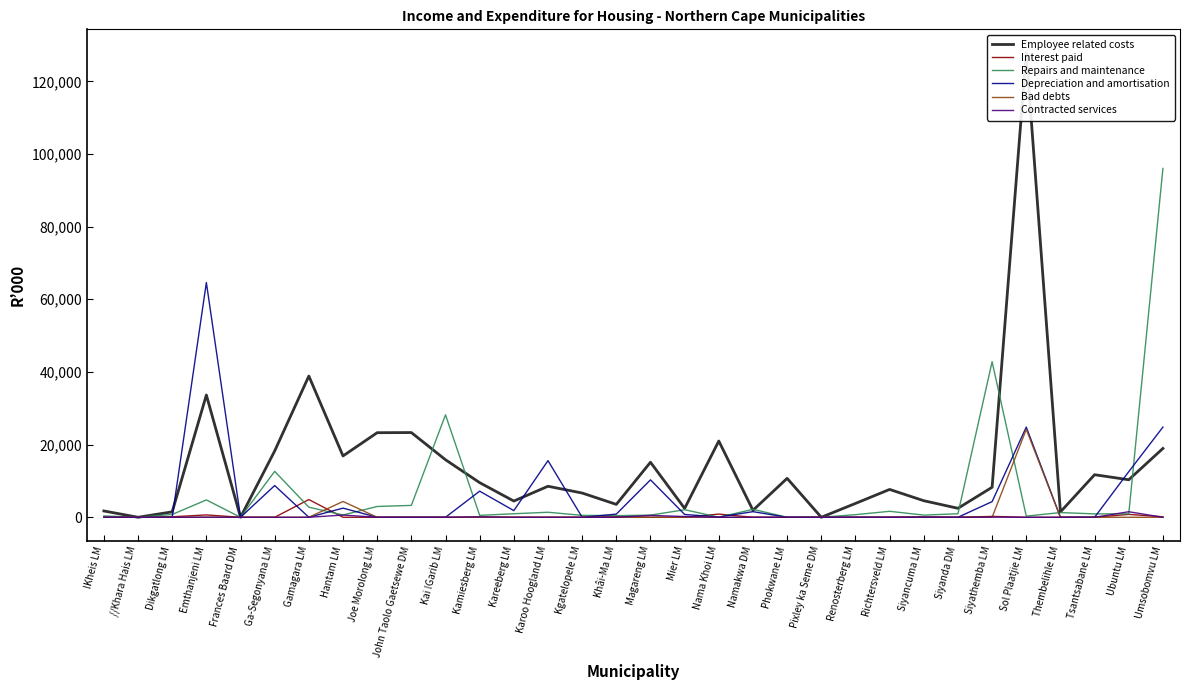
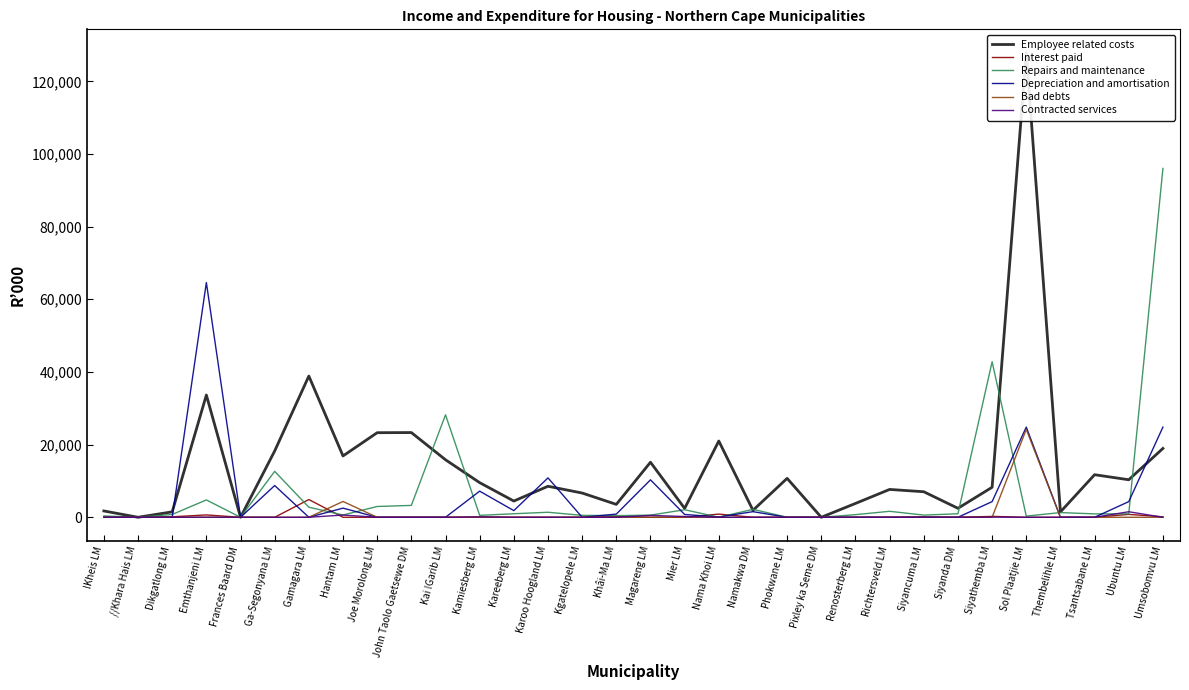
Depreciation and amortisation, Karoo Hoogland LM: 16,000 -> 11,000
Employee related costs, Siyancuma LM: 5,000 -> 7,000
Depreciation and amortisation, Ubuntu LM: 13,000 -> 4,000
